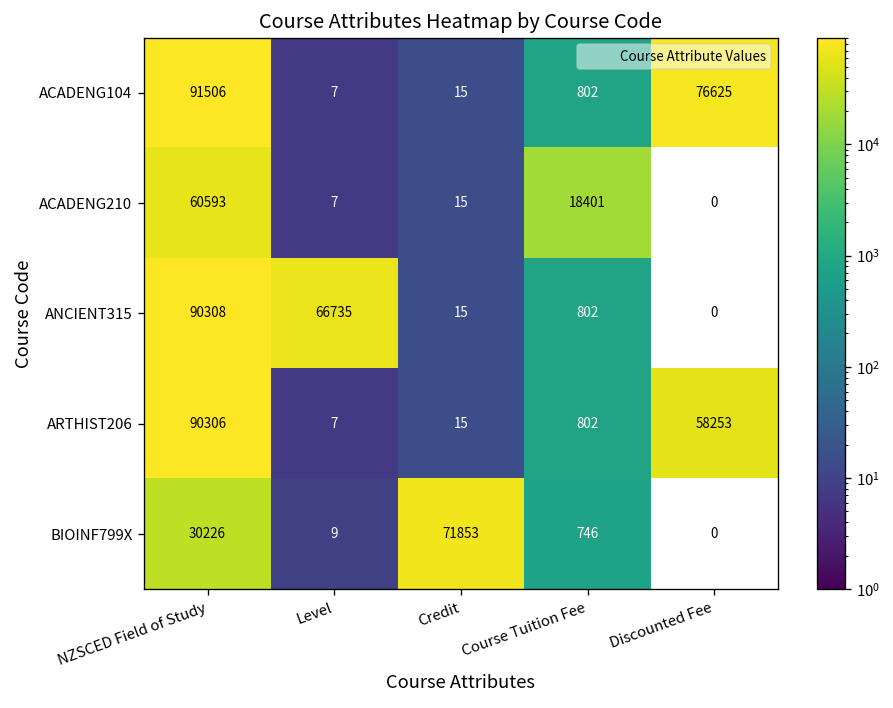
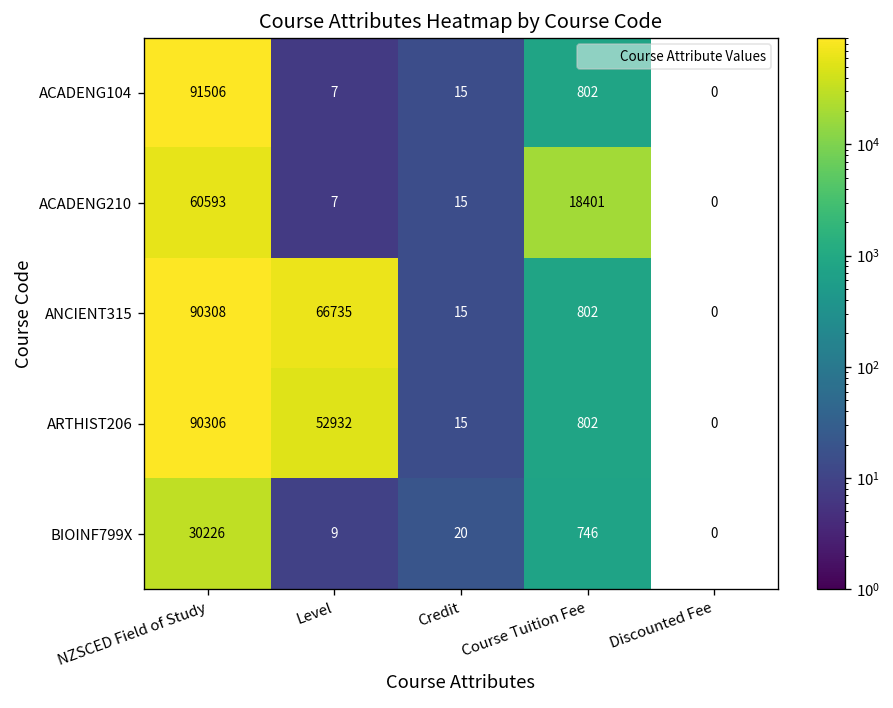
ACADENG104, Discounted Fee: 76625 -> 0
ARTHIST206, Level: 7 -> 52932
ARTHIST206, Discounted Fee: 58253 -> 0
BIOINF799X, Credit: 71853 -> 20
